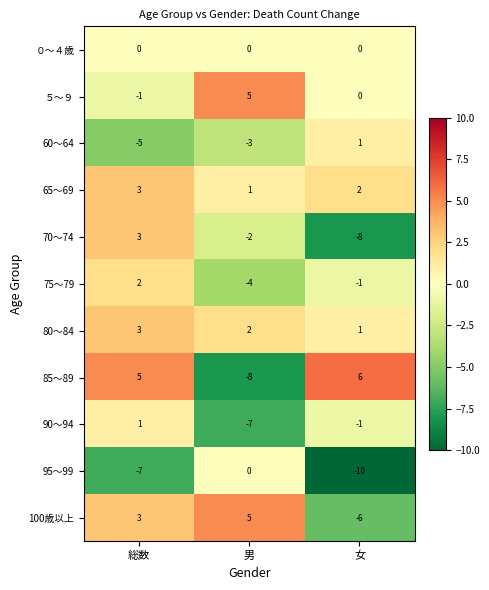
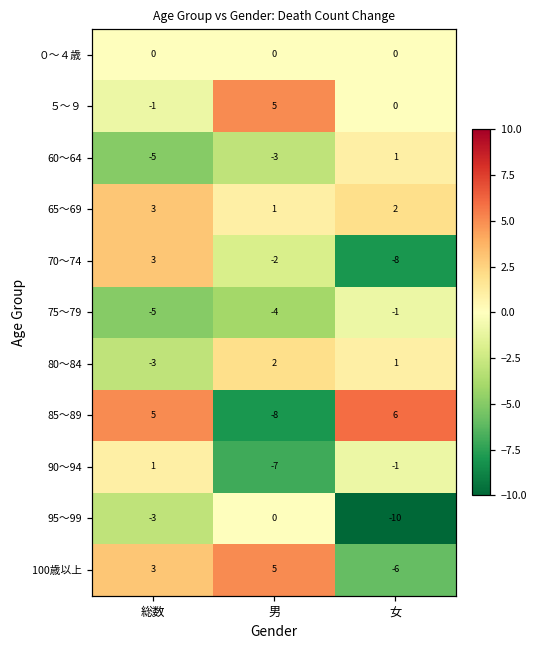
75～79, 総数: 2 -> -5
80～84, 総数: 3 -> -3
95～99, 総数: -7 -> -3
